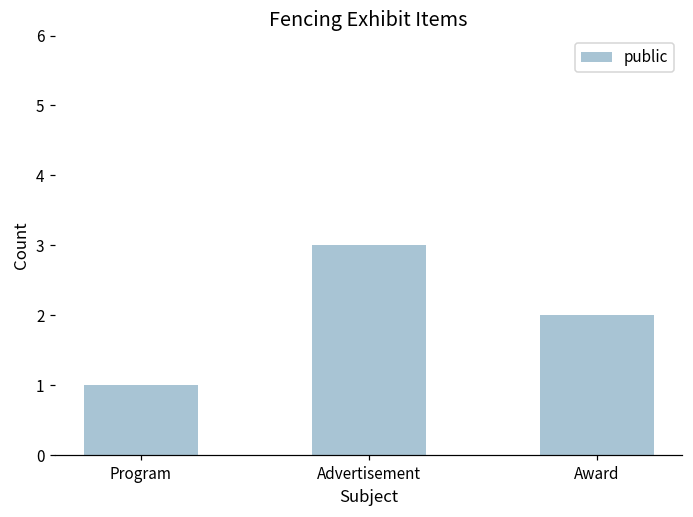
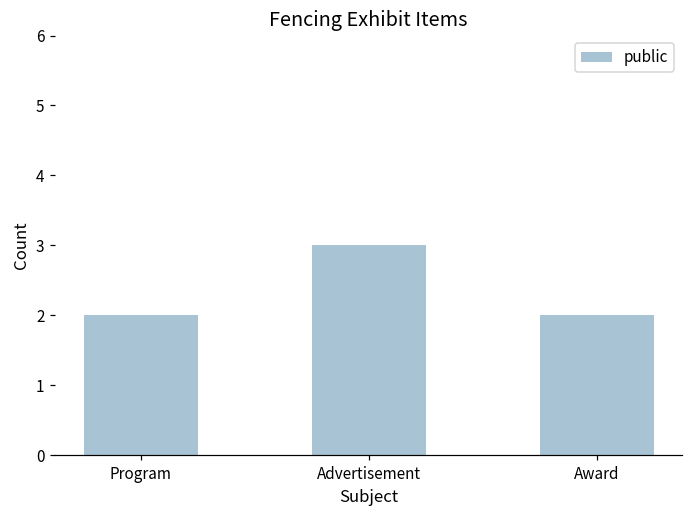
Program: 1 -> 2
